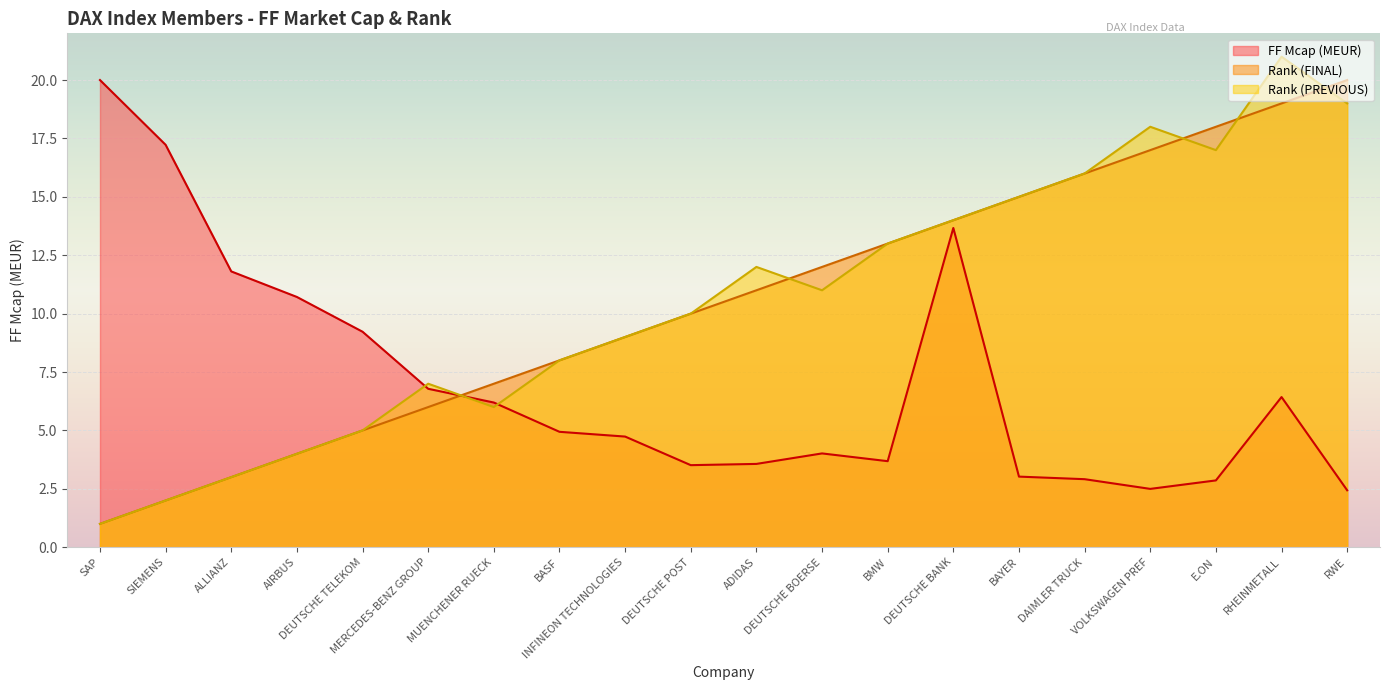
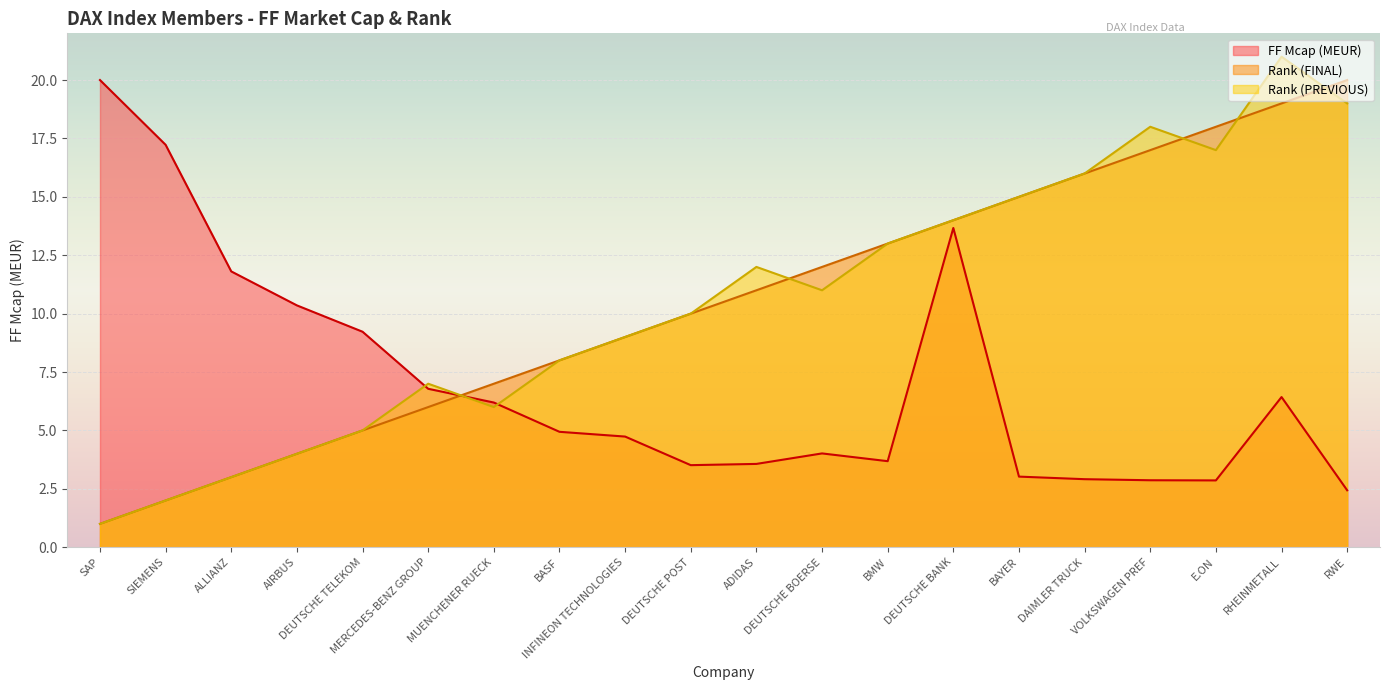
FF Mcap (MEUR), AIRBUS: 10.7 -> 10.4
FF Mcap (MEUR), VOLKSWAGEN PREF: 2.5 -> 2.9
